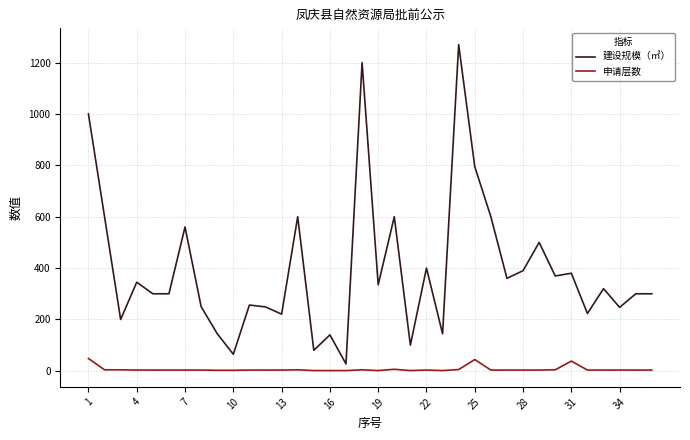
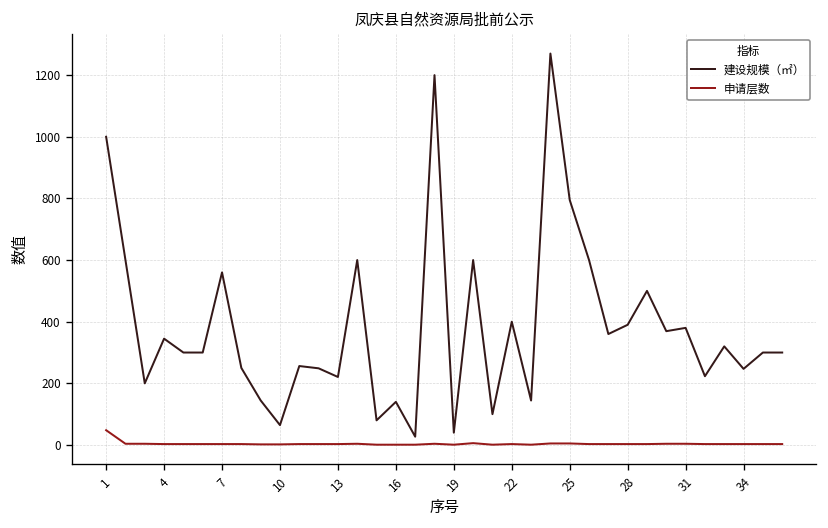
建设规模（㎡）, 19: 340 -> 40
申请层数, 25: 40 -> 10
申请层数, 31: 40 -> 0
